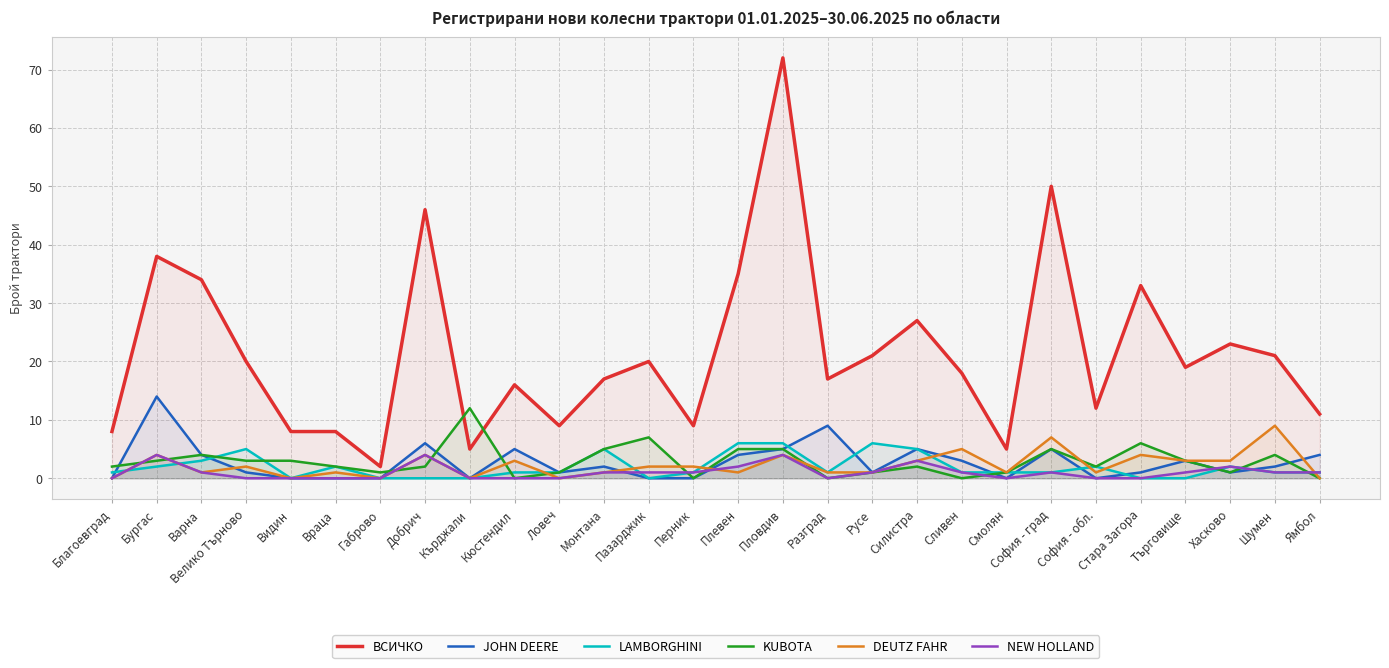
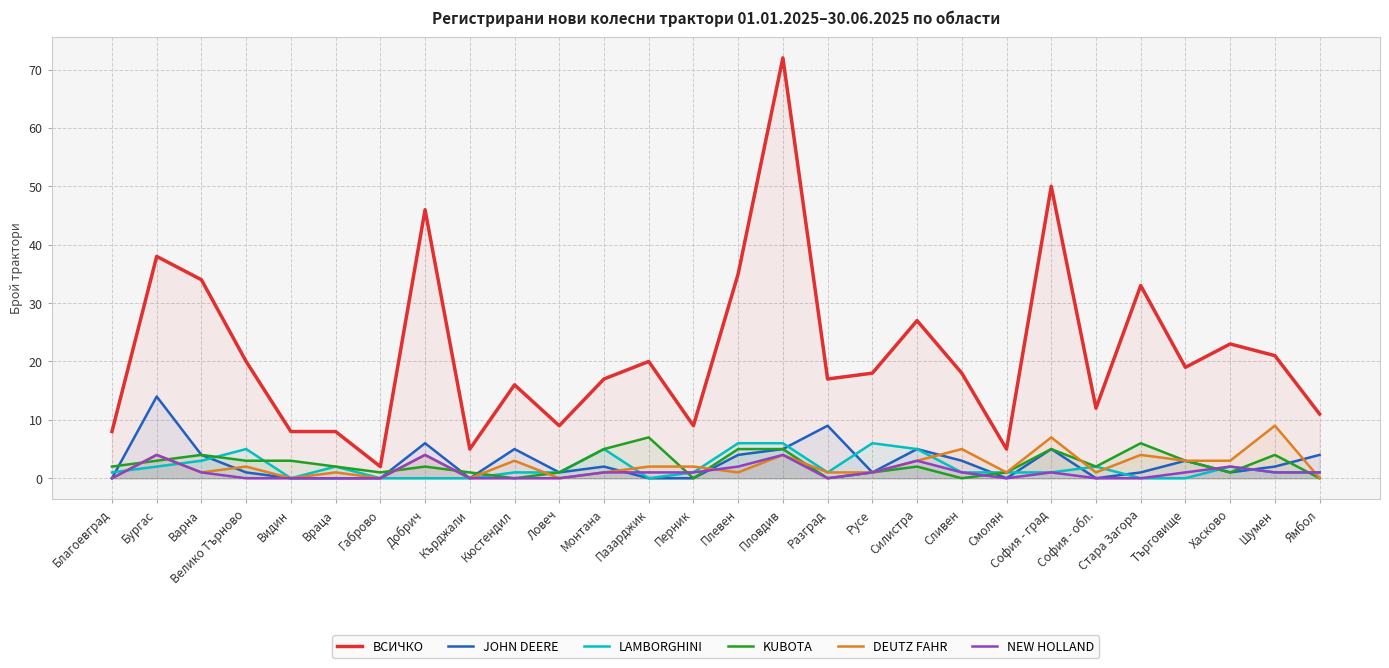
KUBOTA, Кърджали: 12 -> 1
ВСИЧКО, Русе: 21 -> 18
